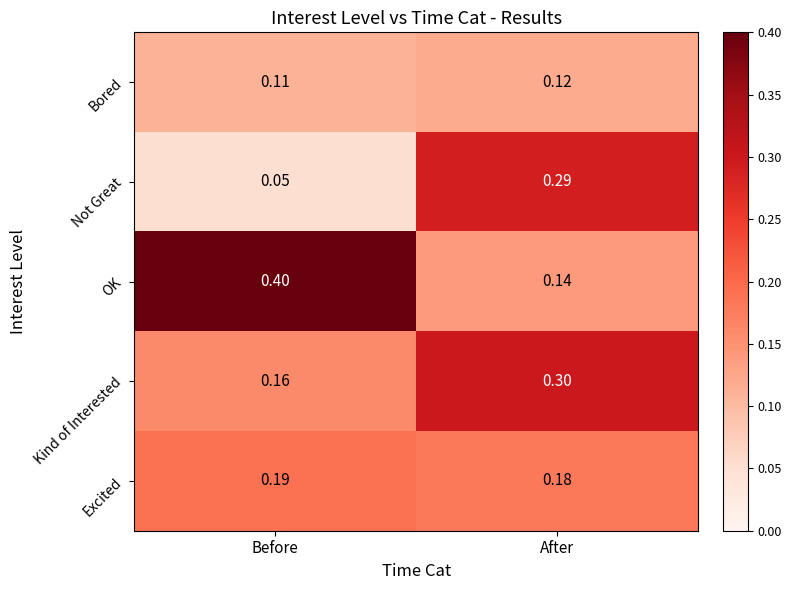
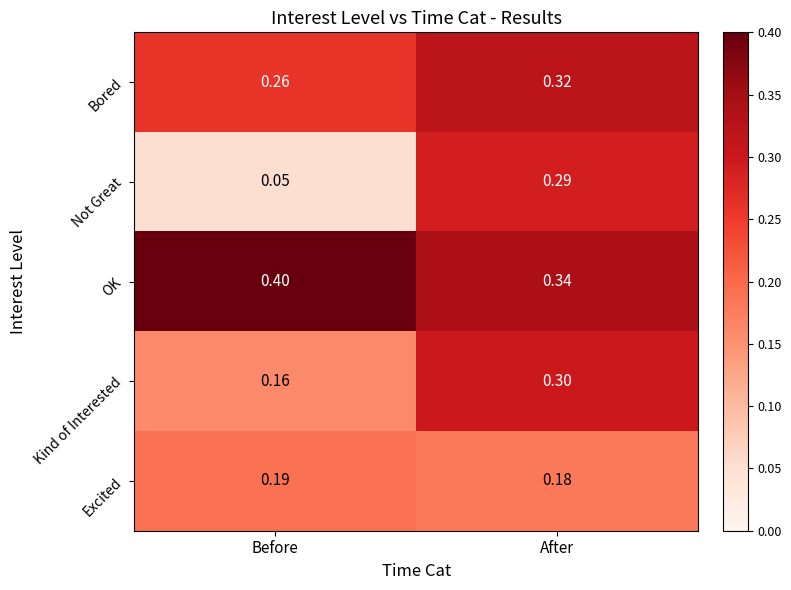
Bored, Before: 0.11 -> 0.26
Bored, After: 0.12 -> 0.32
OK, After: 0.14 -> 0.34
